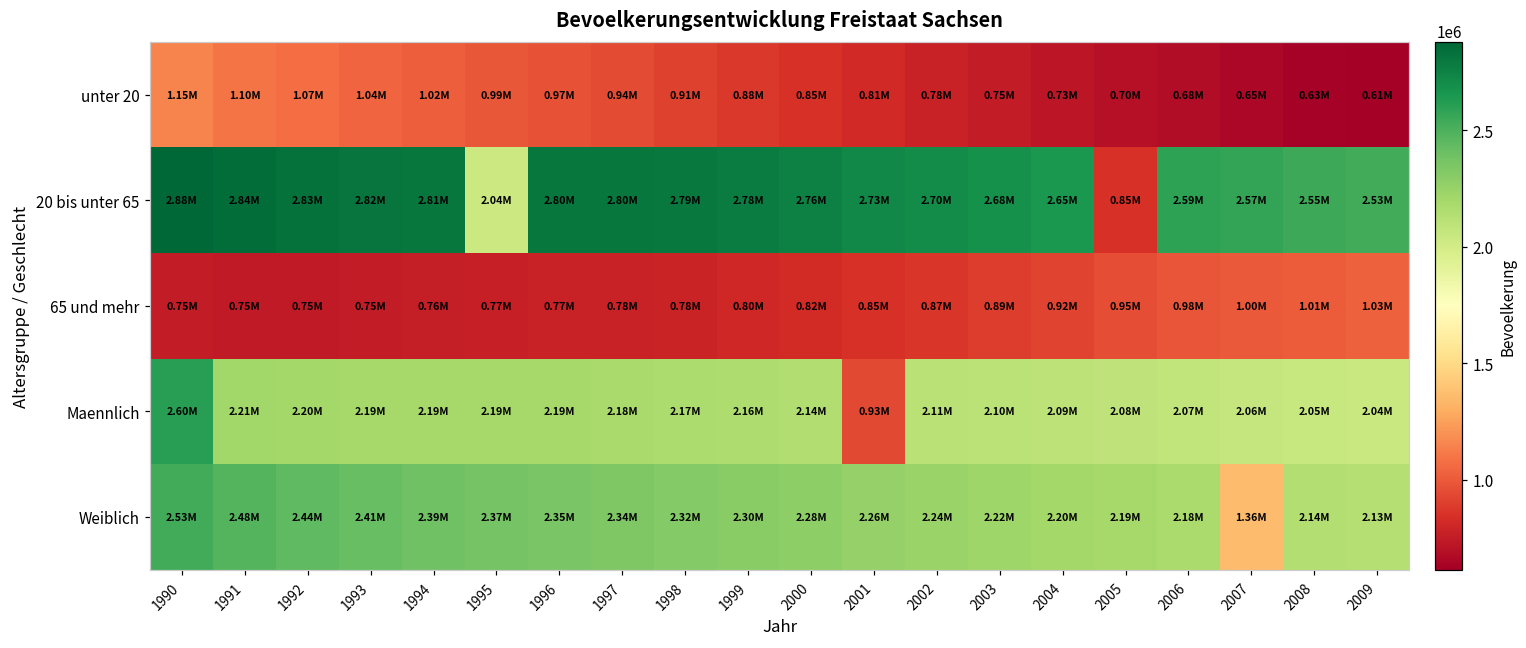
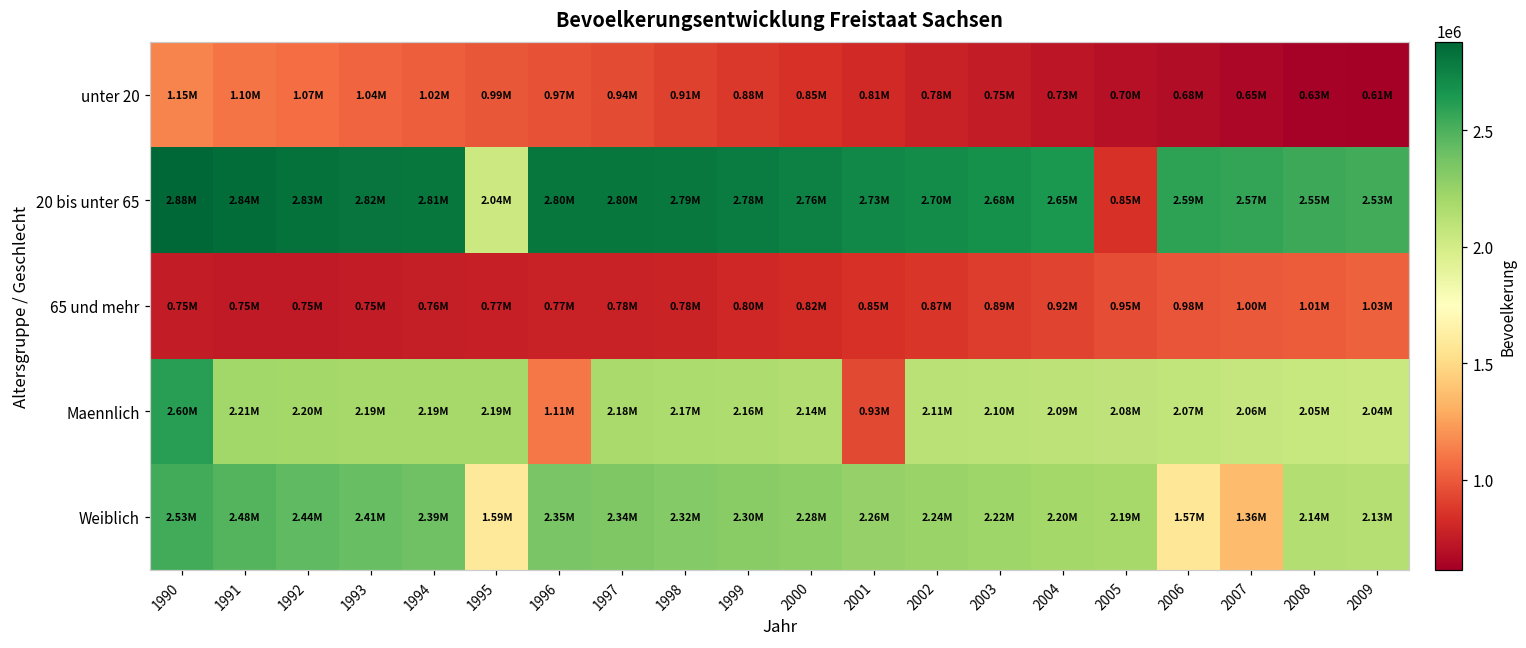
Maennlich, 1996: 2.19M -> 1.11M
Weiblich, 1995: 2.37M -> 1.59M
Weiblich, 2006: 2.18M -> 1.57M
